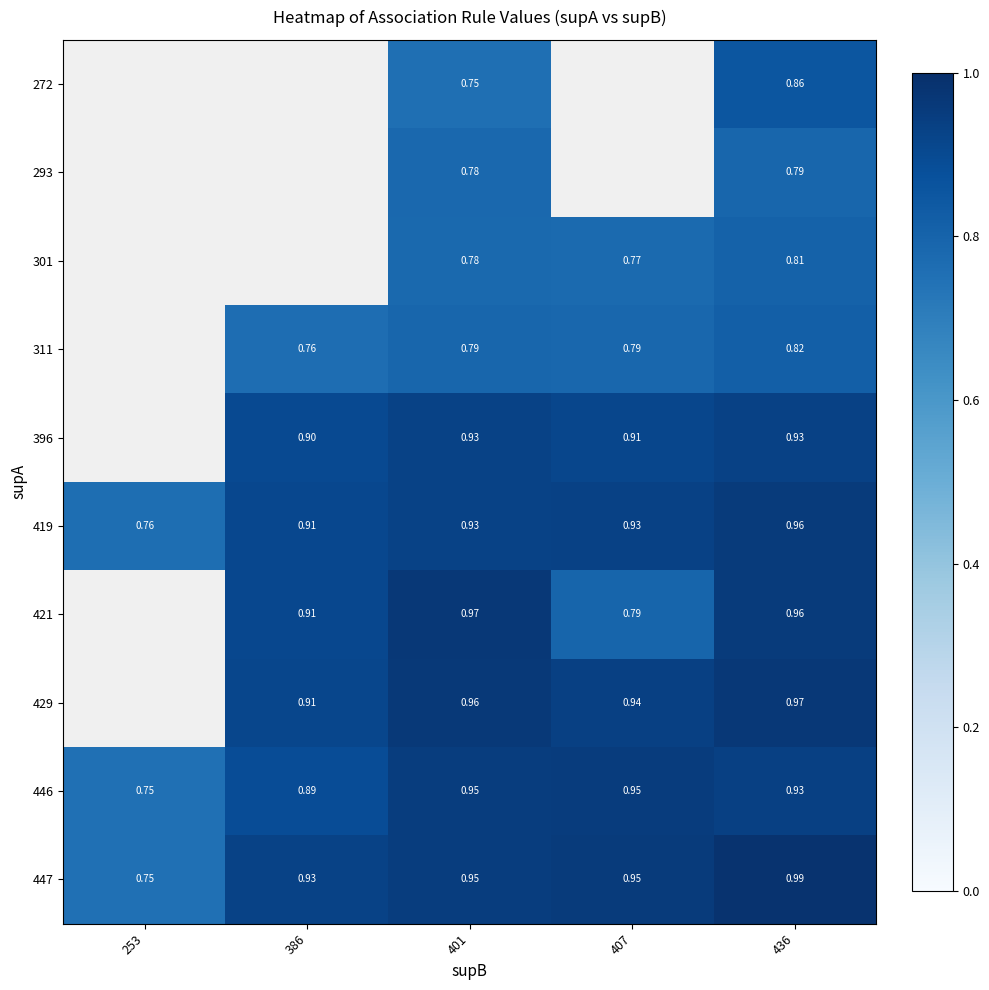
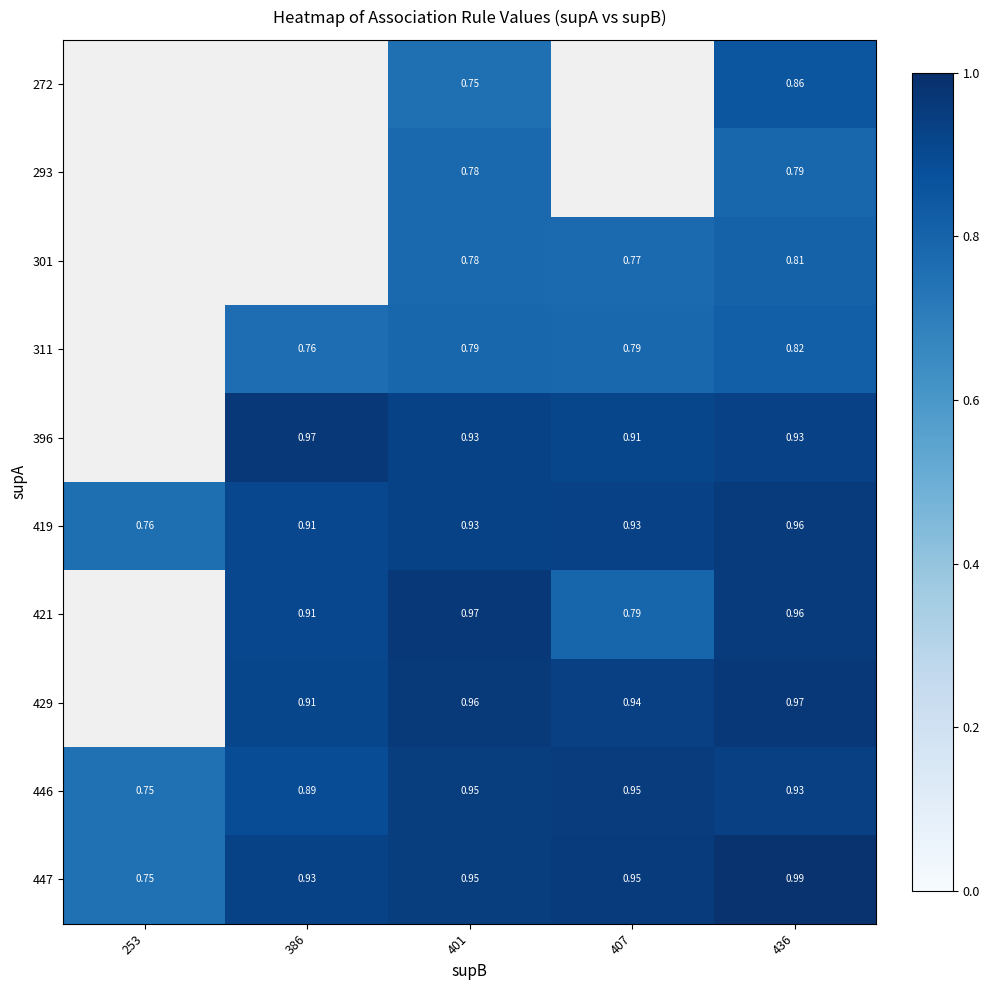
396, 386: 0.90 -> 0.97
